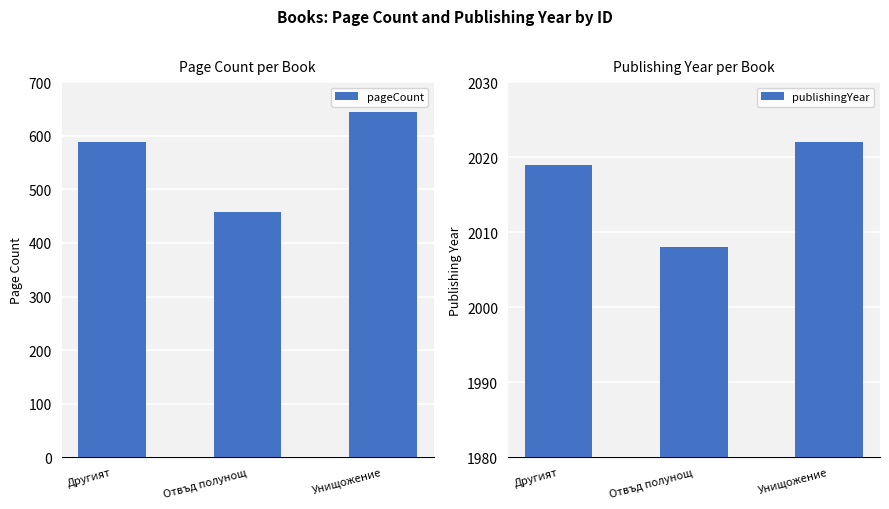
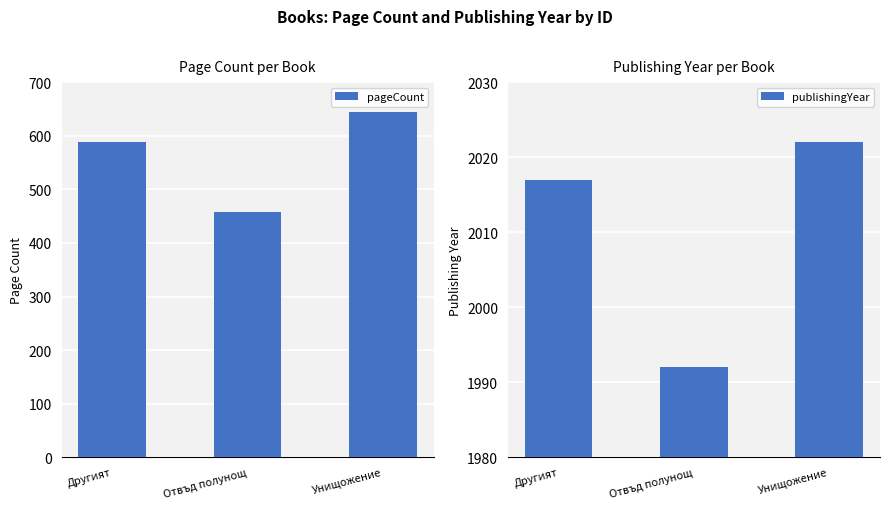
Publishing Year per Book, Другият: 2019 -> 2017
Publishing Year per Book, Отвъд полунощ: 2008 -> 1992
